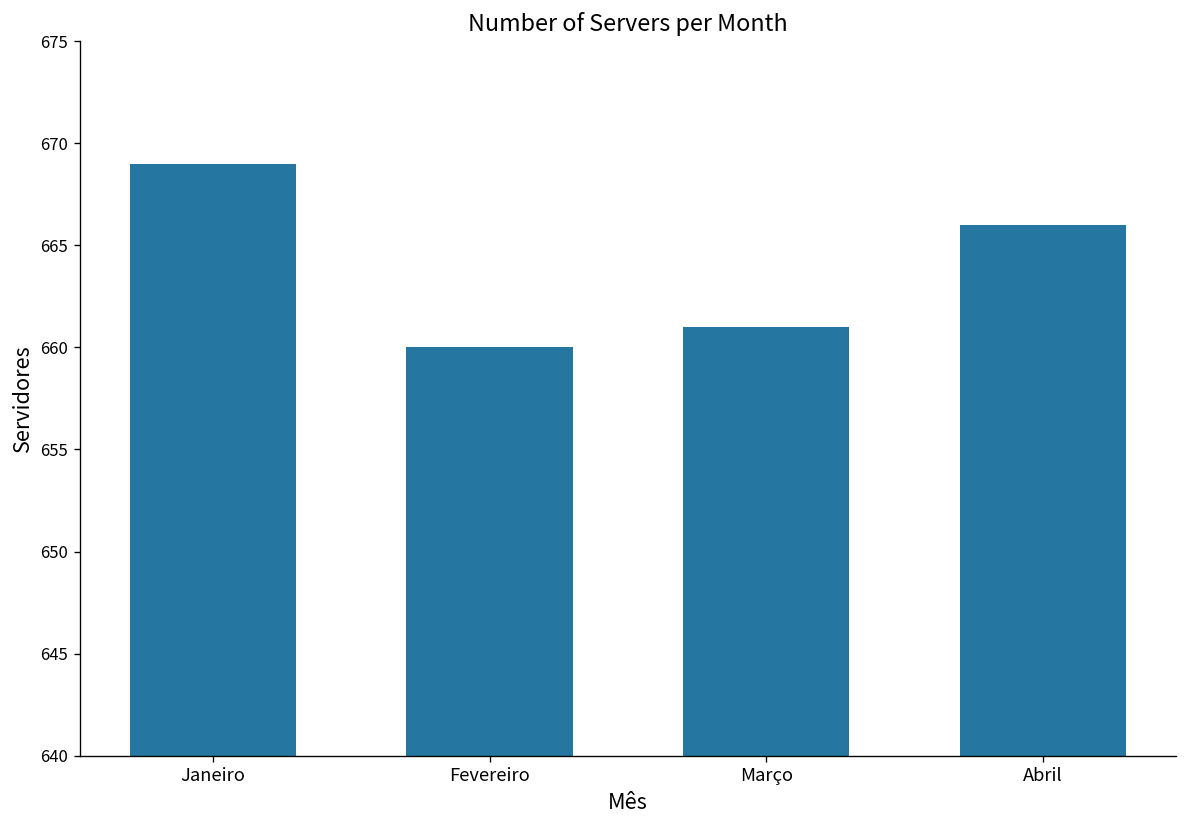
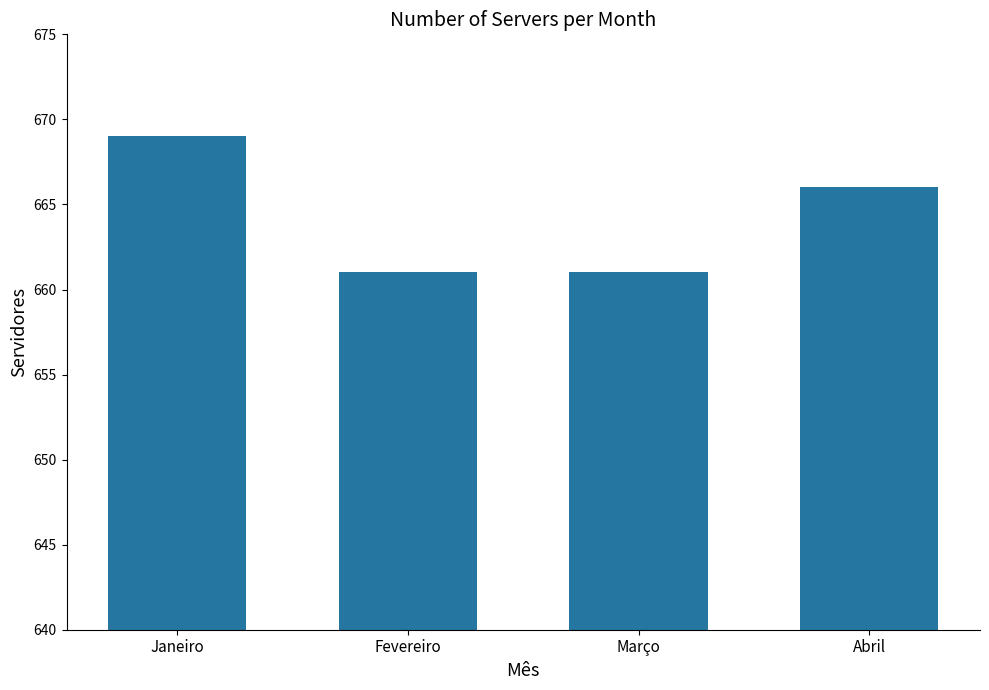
Fevereiro: 660 -> 661
